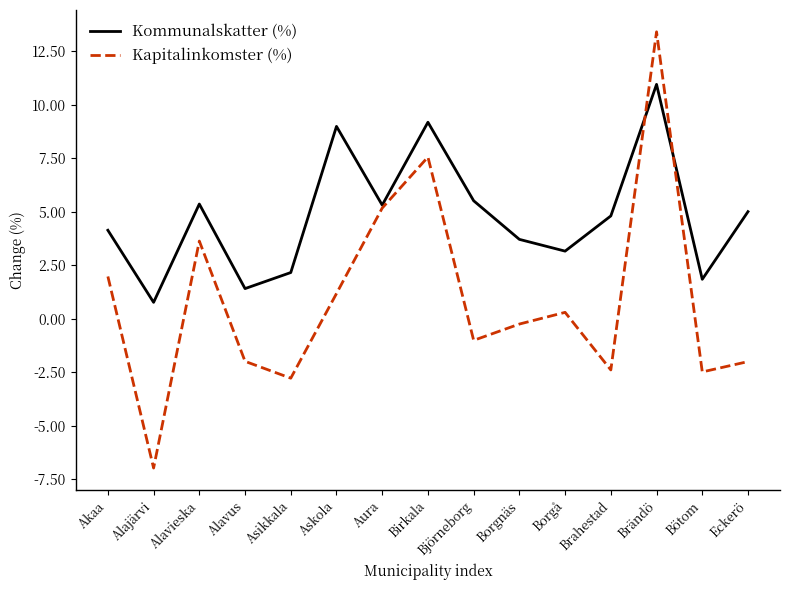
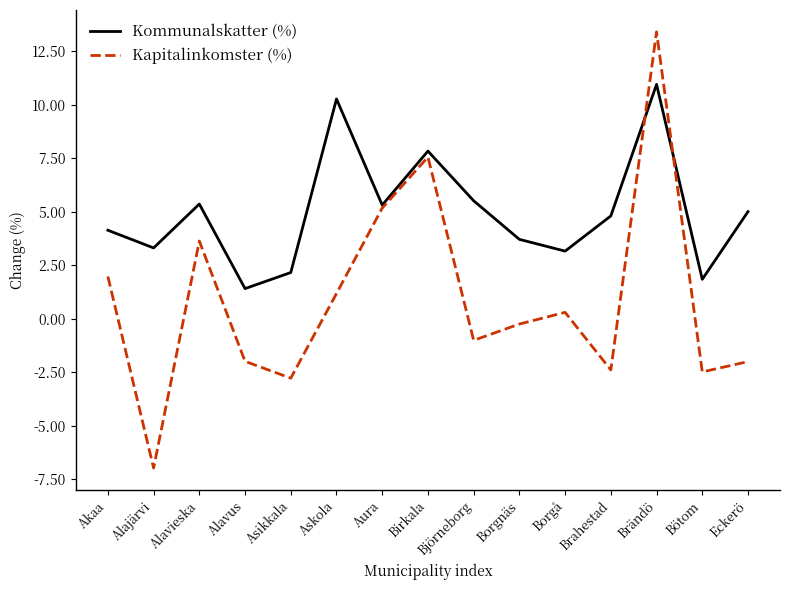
Kommunalskatter (%), Alajärvi: 0.8 -> 3.3
Kommunalskatter (%), Askola: 9.0 -> 10.3
Kommunalskatter (%), Birkala: 9.2 -> 7.8
